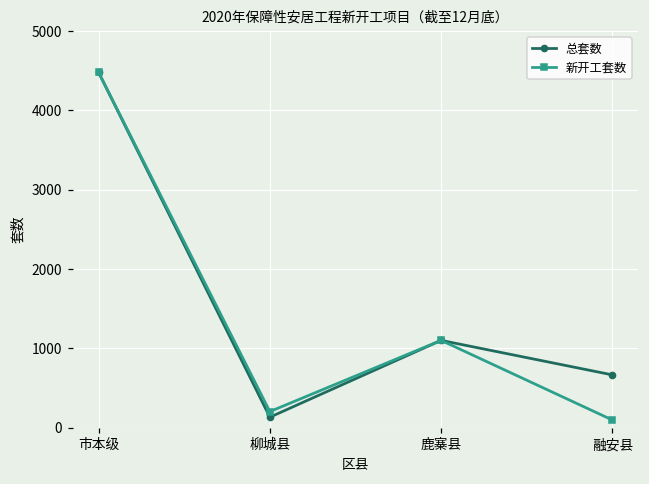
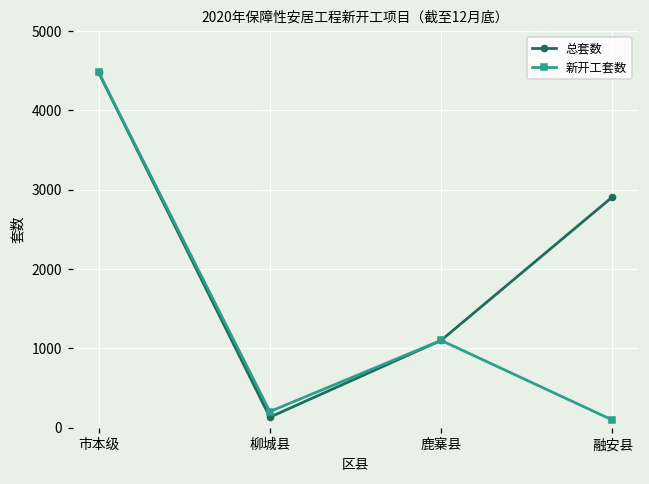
总套数, 融安县: 700 -> 2900
